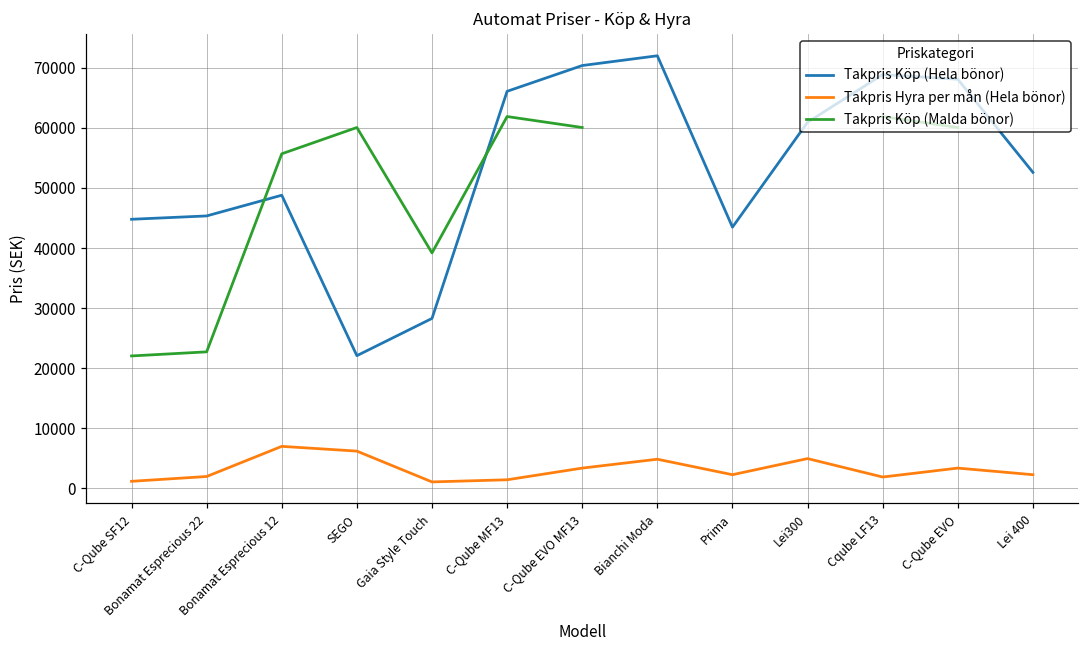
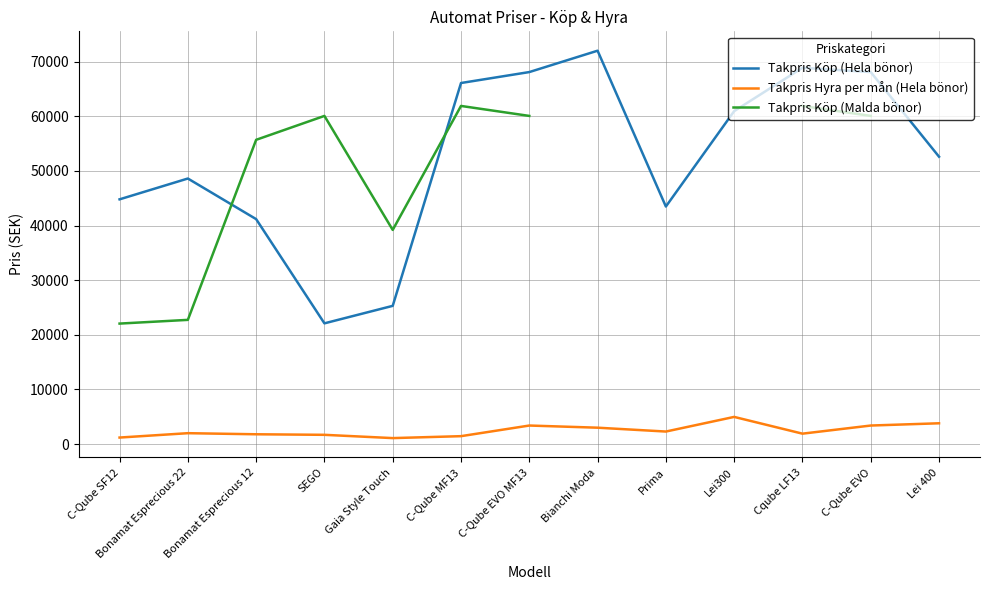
Takpris Köp (Hela bönor), Bonamat Esprecious 22: 45000 -> 49000
Takpris Köp (Hela bönor), Bonamat Esprecious 12: 49000 -> 41000
Takpris Hyra per mån (Hela bönor), Bonamat Esprecious 12: 7000 -> 2000
Takpris Hyra per mån (Hela bönor), SEGO: 6000 -> 2000
Takpris Köp (Hela bönor), Gaia Style Touch: 28000 -> 25000
Takpris Köp (Hela bönor), C-Qube EVO MF13: 70000 -> 68000
Takpris Hyra per mån (Hela bönor), Bianchi Moda: 5000 -> 3000
Takpris Hyra per mån (Hela bönor), Lei 400: 2000 -> 4000
